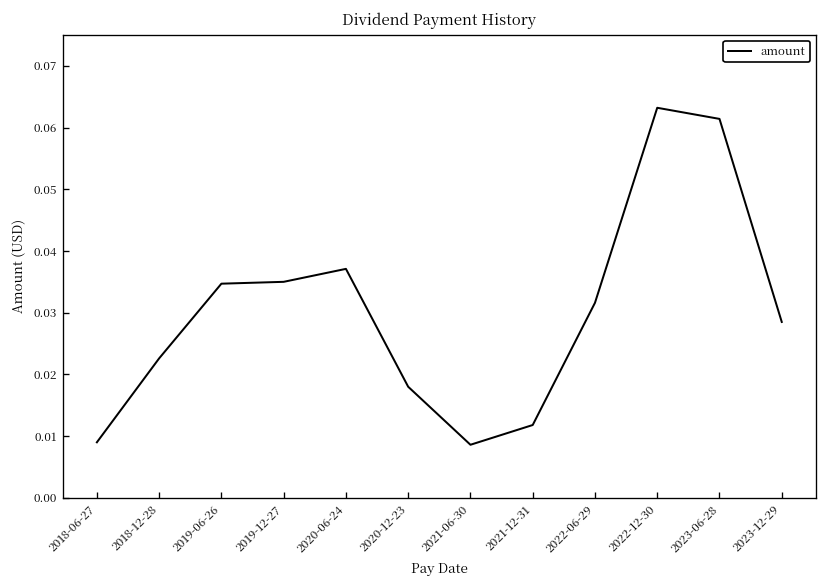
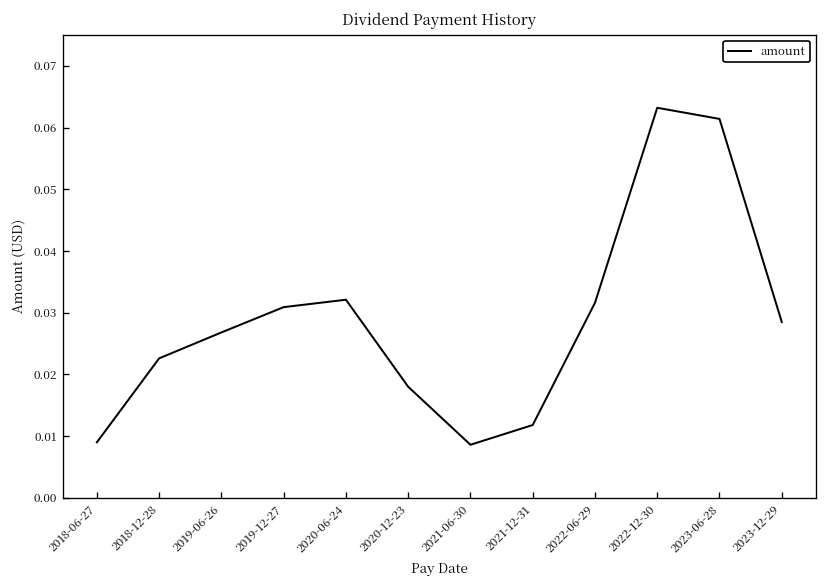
2019-06-26: 0.035 -> 0.027
2019-12-27: 0.035 -> 0.031
2020-06-24: 0.037 -> 0.032
